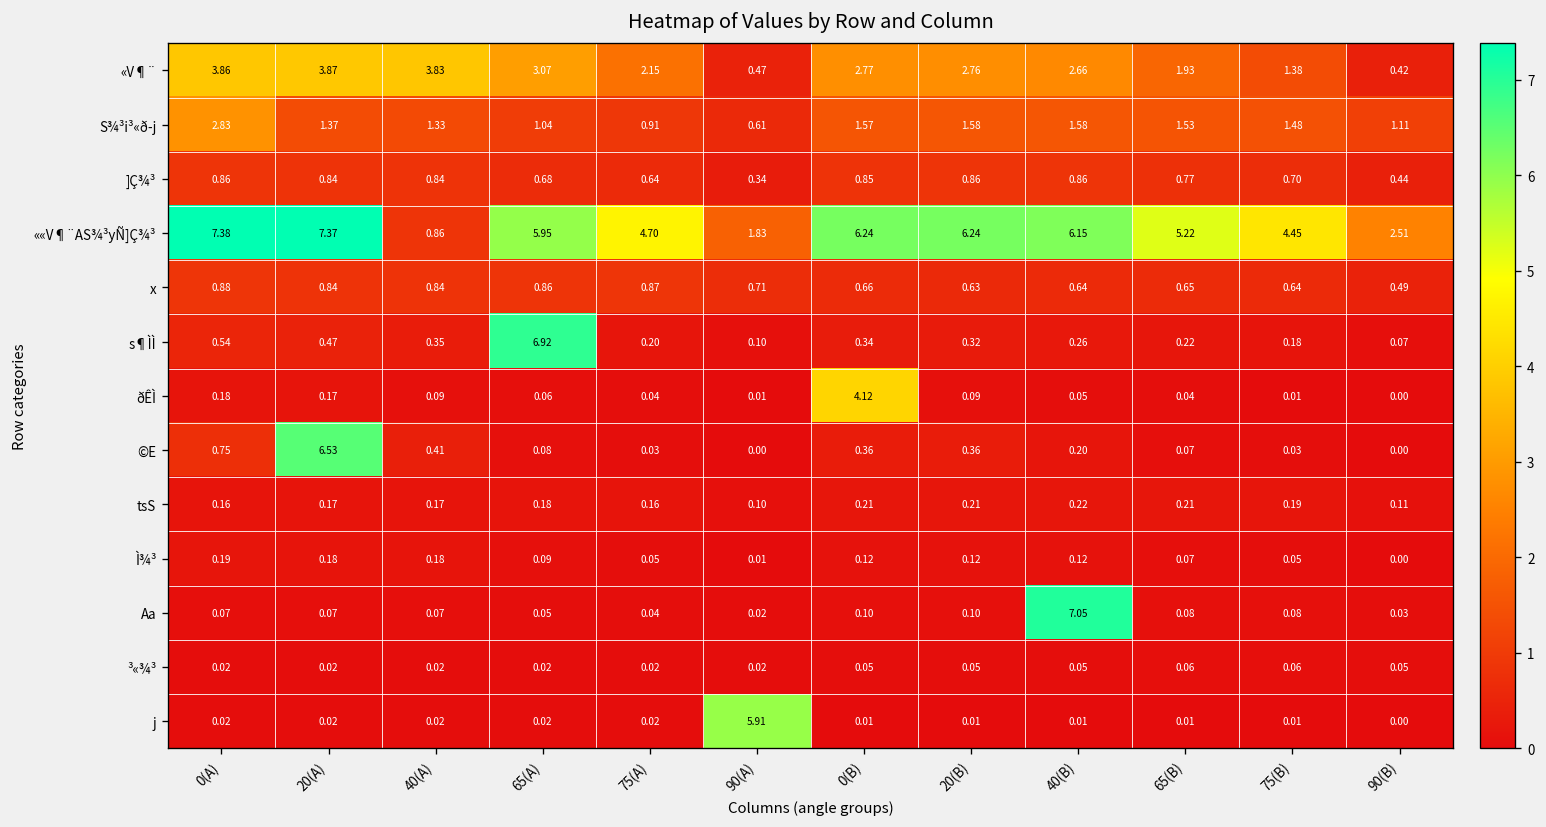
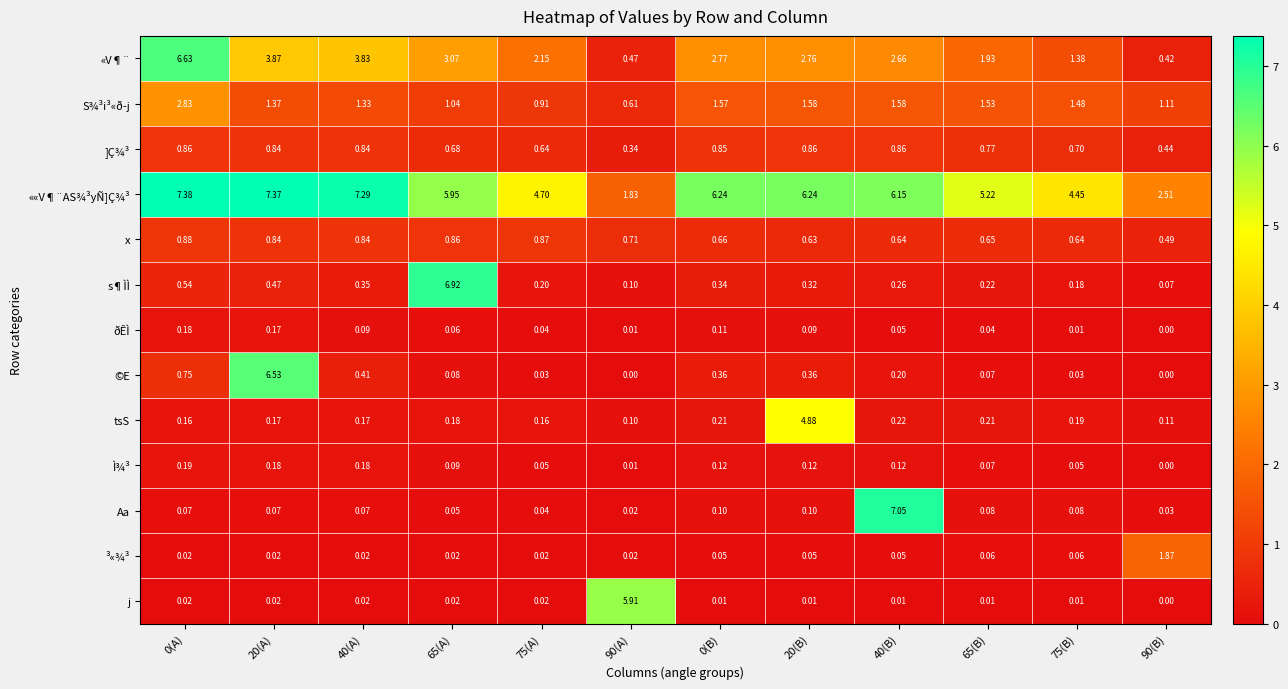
«V¶¨, 0(A): 3.86 -> 6.63
««V¶¨AS¾³yÑ]Ç¾³, 40(A): 0.86 -> 7.29
ðÊÌ, 0(B): 4.12 -> 0.11
tsS, 20(B): 0.21 -> 4.88
³«¾³, 90(B): 0.05 -> 1.87
